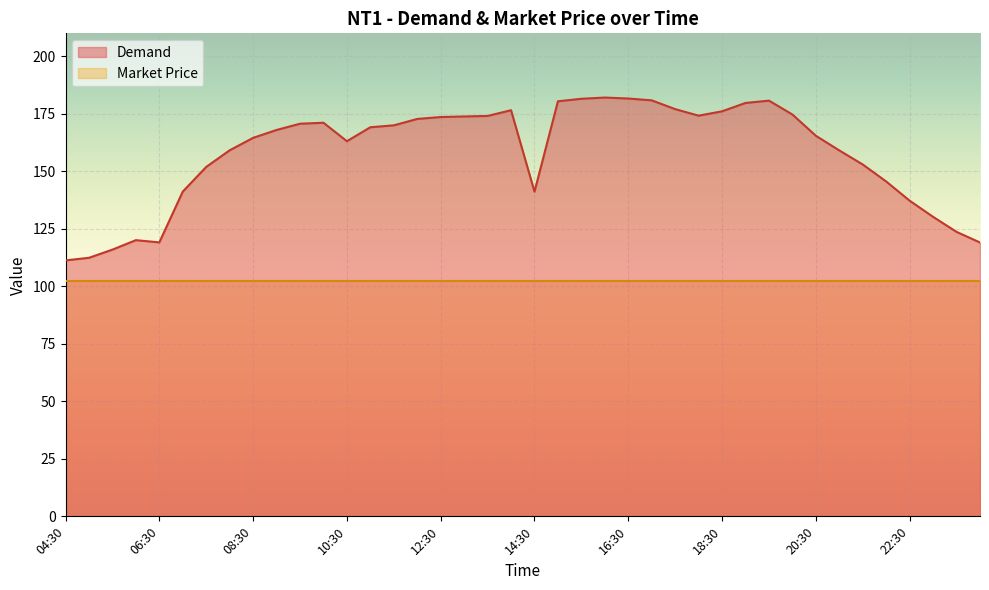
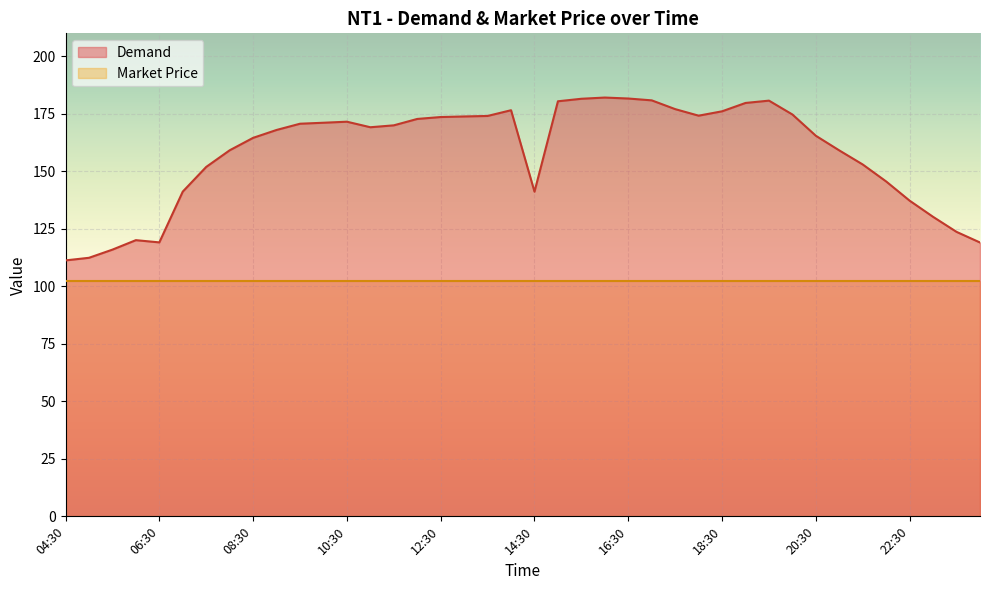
Demand, 10:30: 163 -> 172
